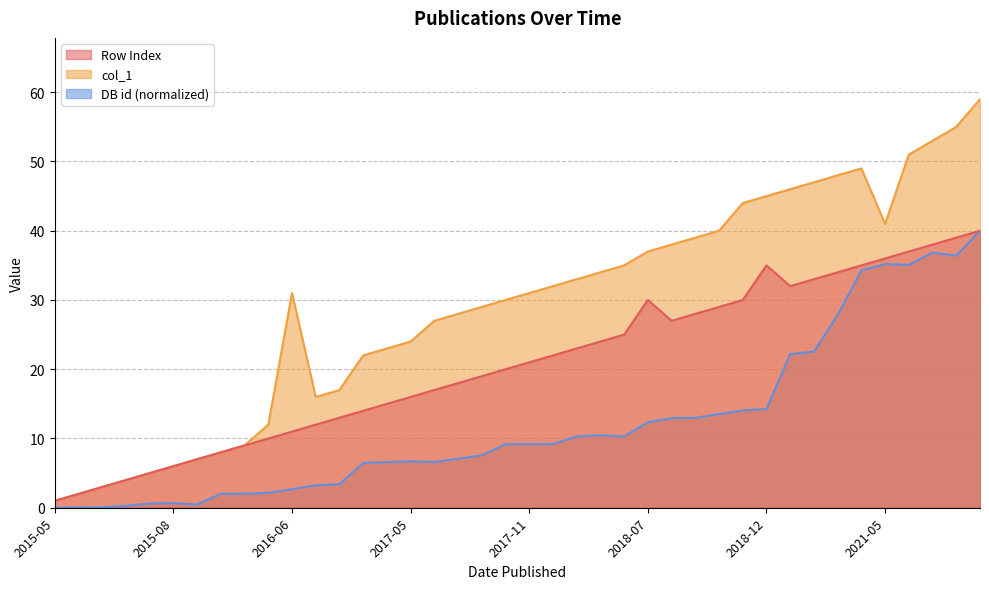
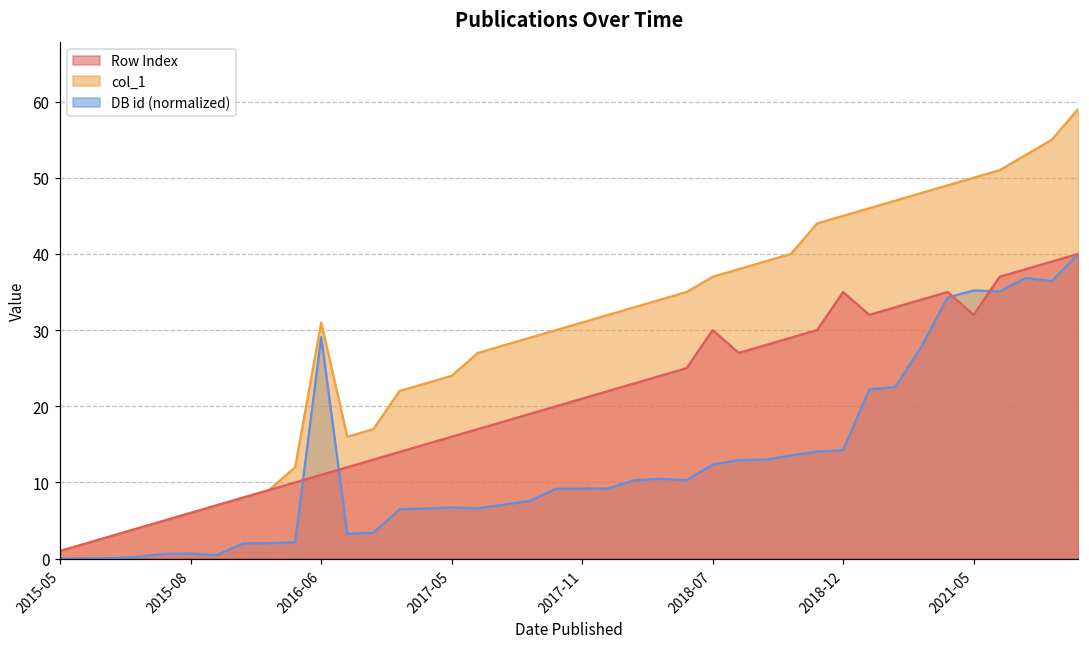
DB id (normalized), 2016-06: 3 -> 29
col_1, 2021-05: 41 -> 50
Row Index, 2021-05: 36 -> 32
